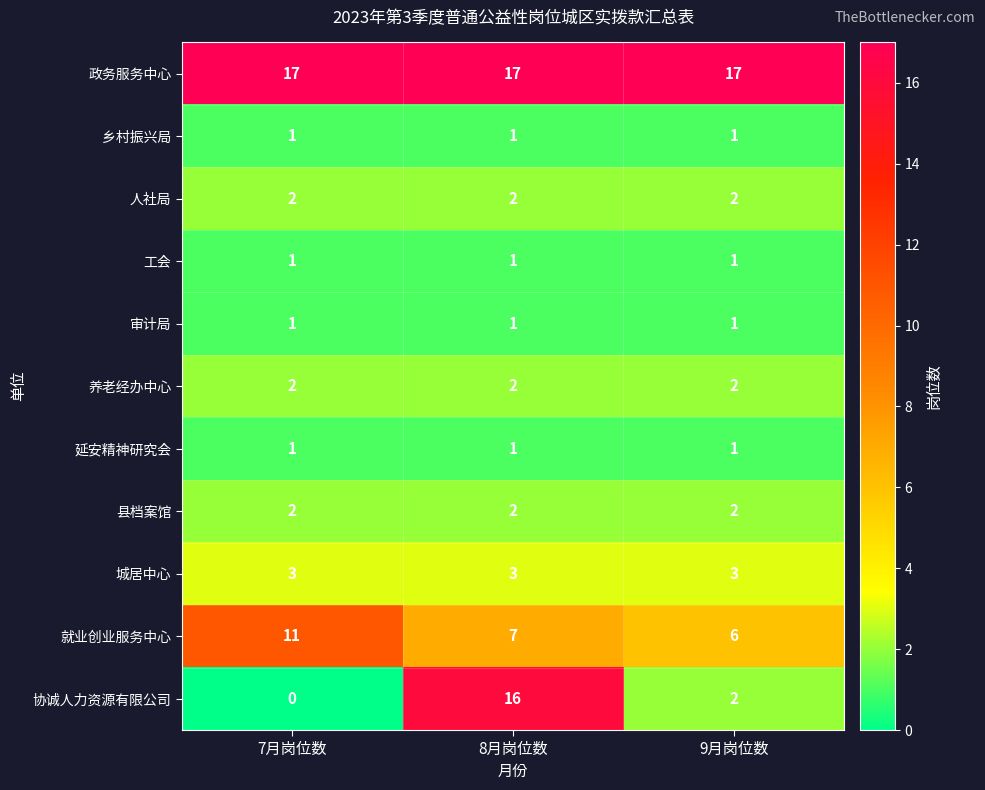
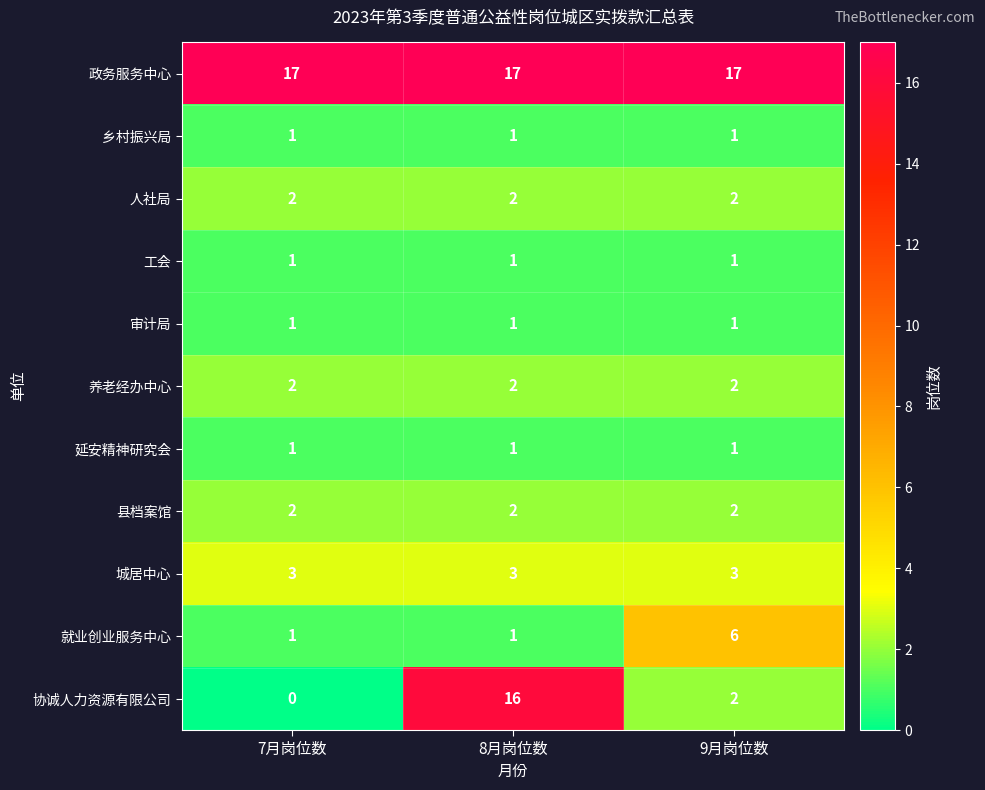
就业创业服务中心, 7月岗位数: 11 -> 1
就业创业服务中心, 8月岗位数: 7 -> 1
